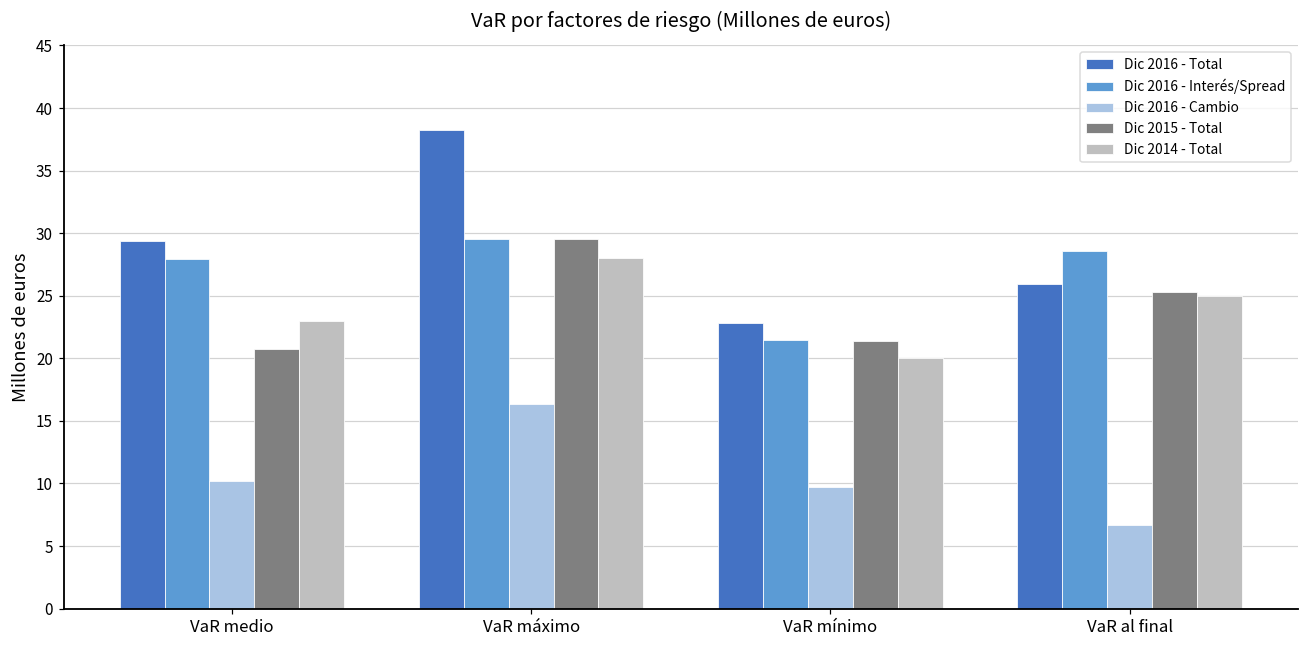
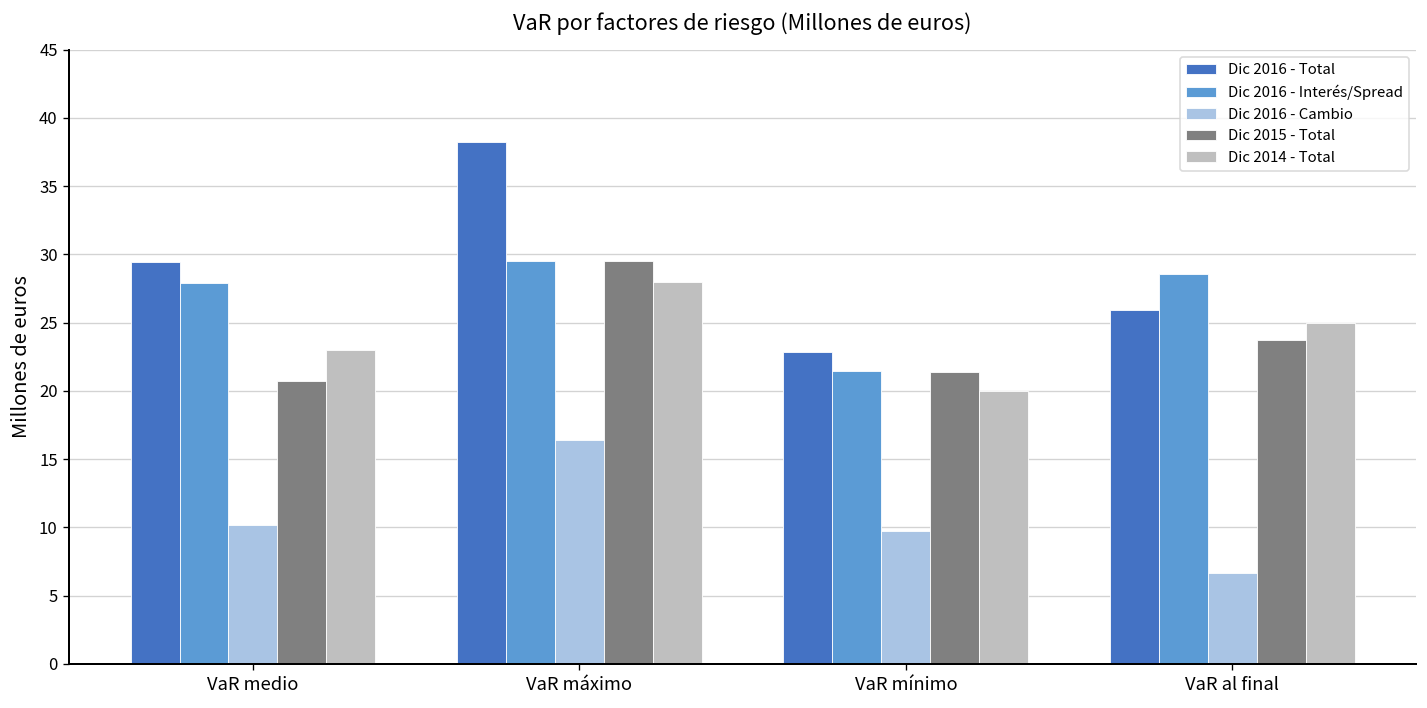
Dic 2015 - Total, VaR al final: 25.3 -> 23.7
